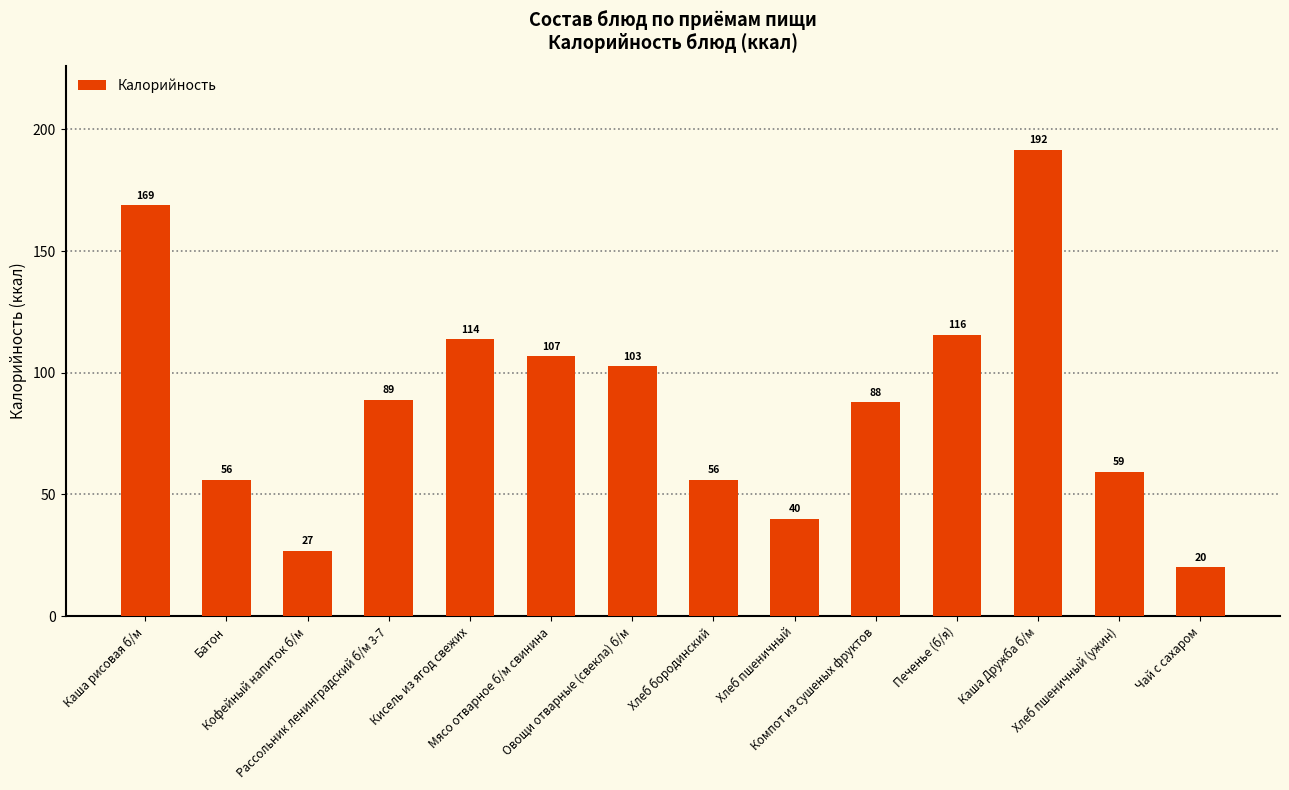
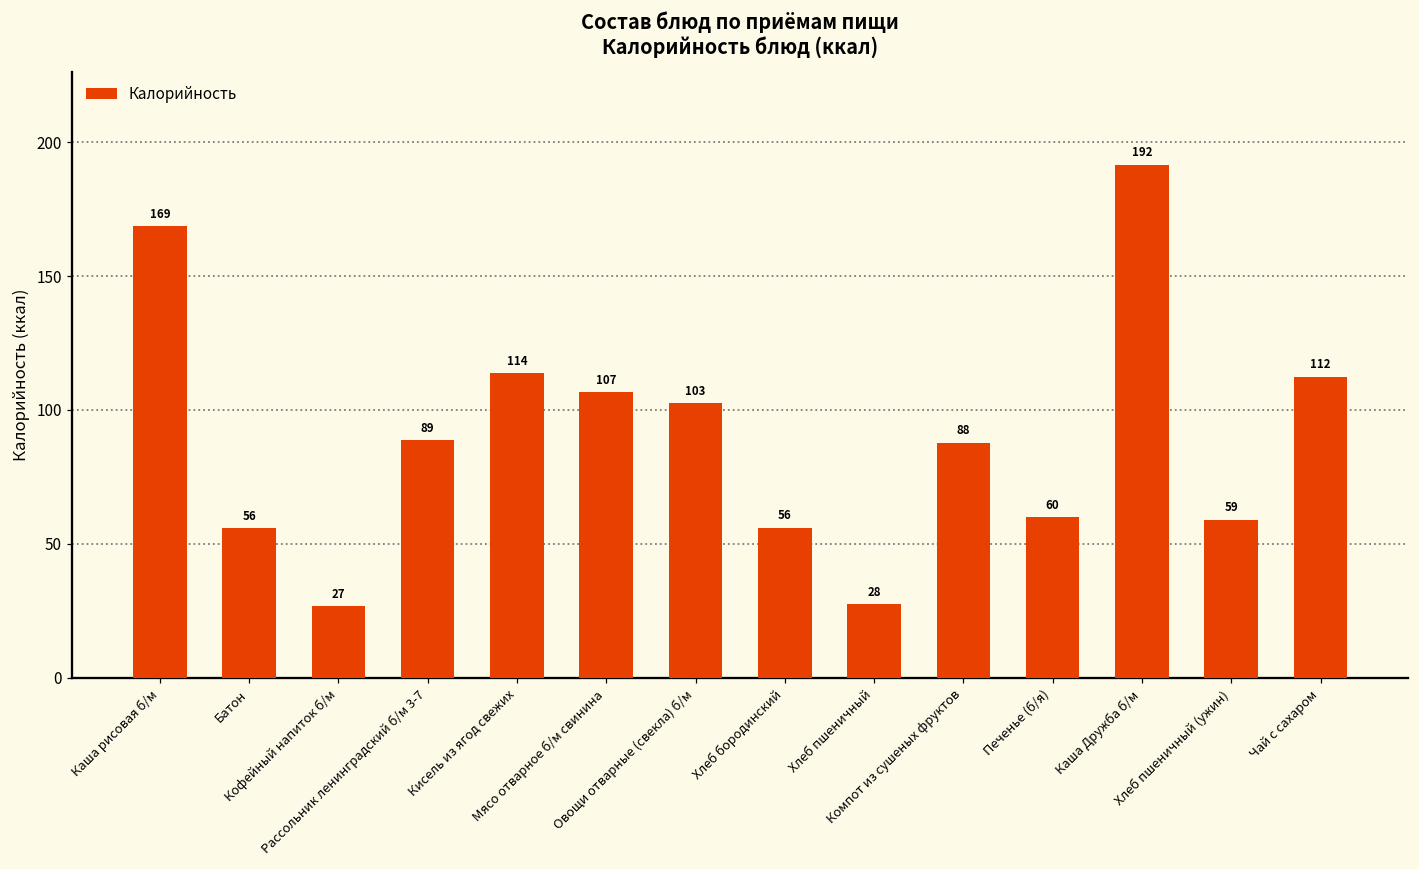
Хлеб пшеничный: 40 -> 28
Печенье (б/я): 116 -> 60
Чай с сахаром: 20 -> 112
